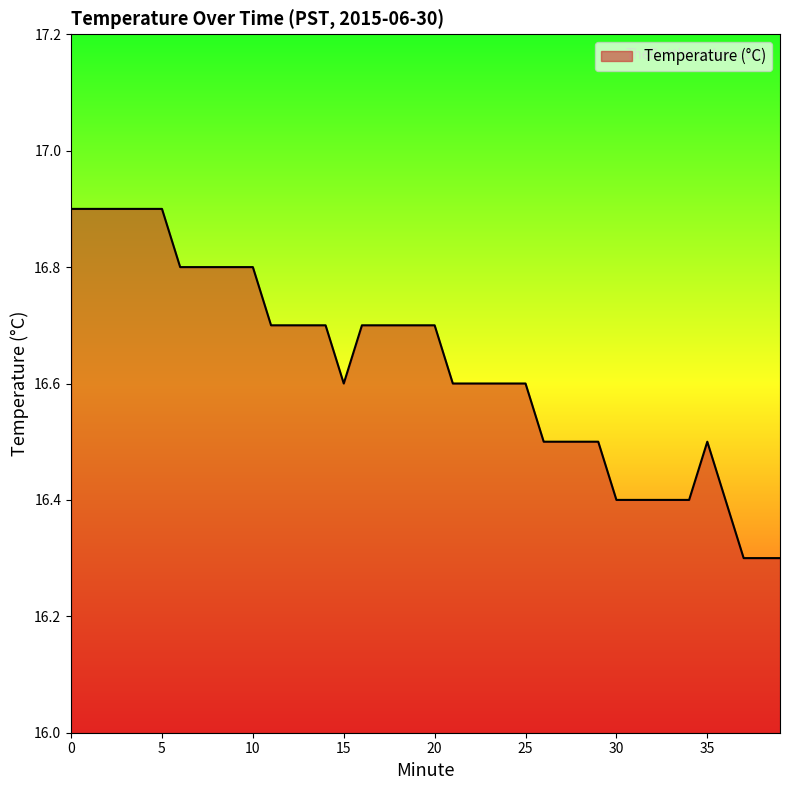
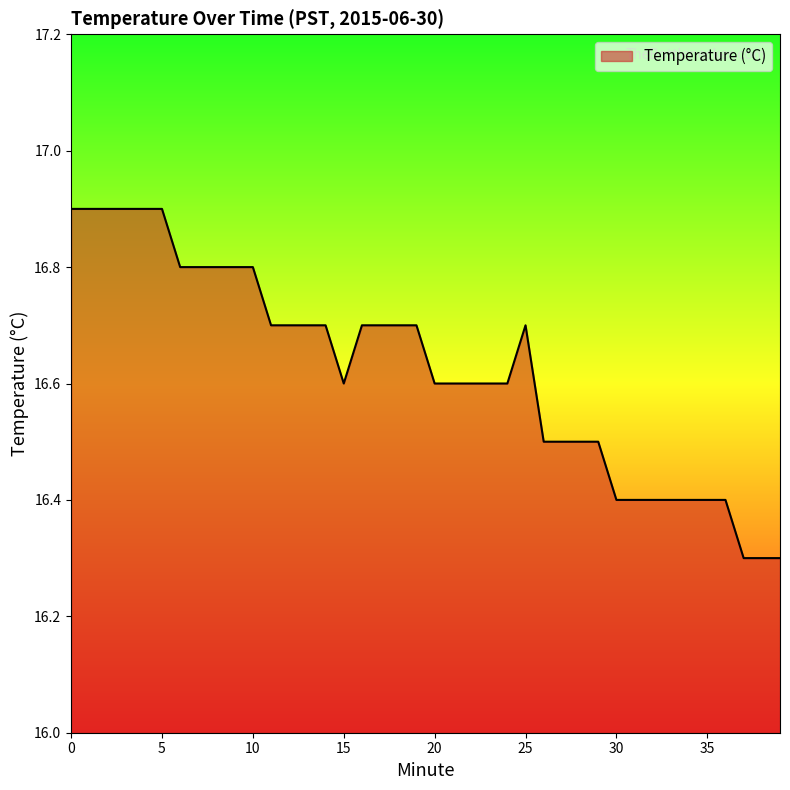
20: 16.7 -> 16.6
25: 16.6 -> 16.7
35: 16.5 -> 16.4
